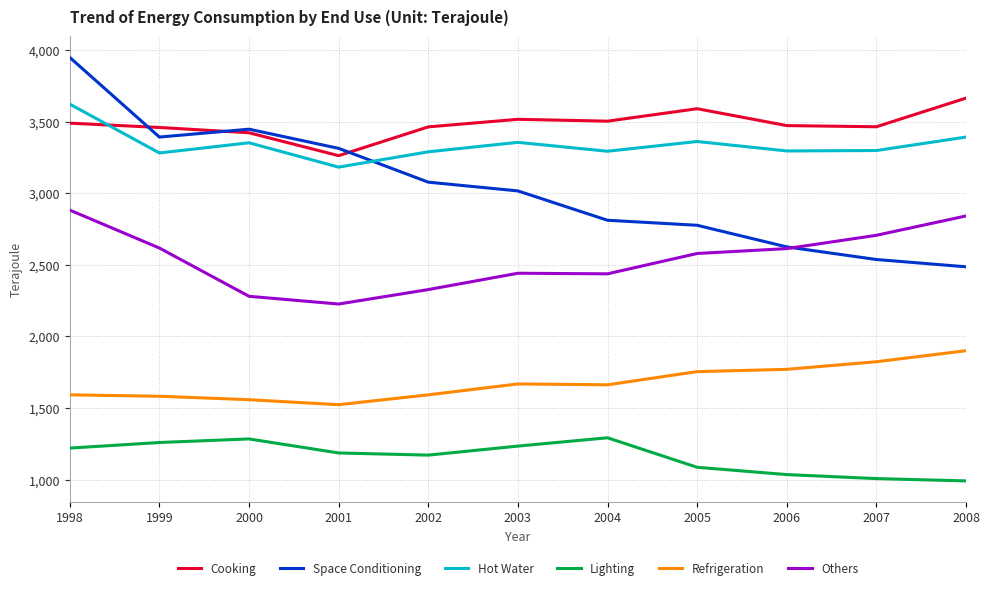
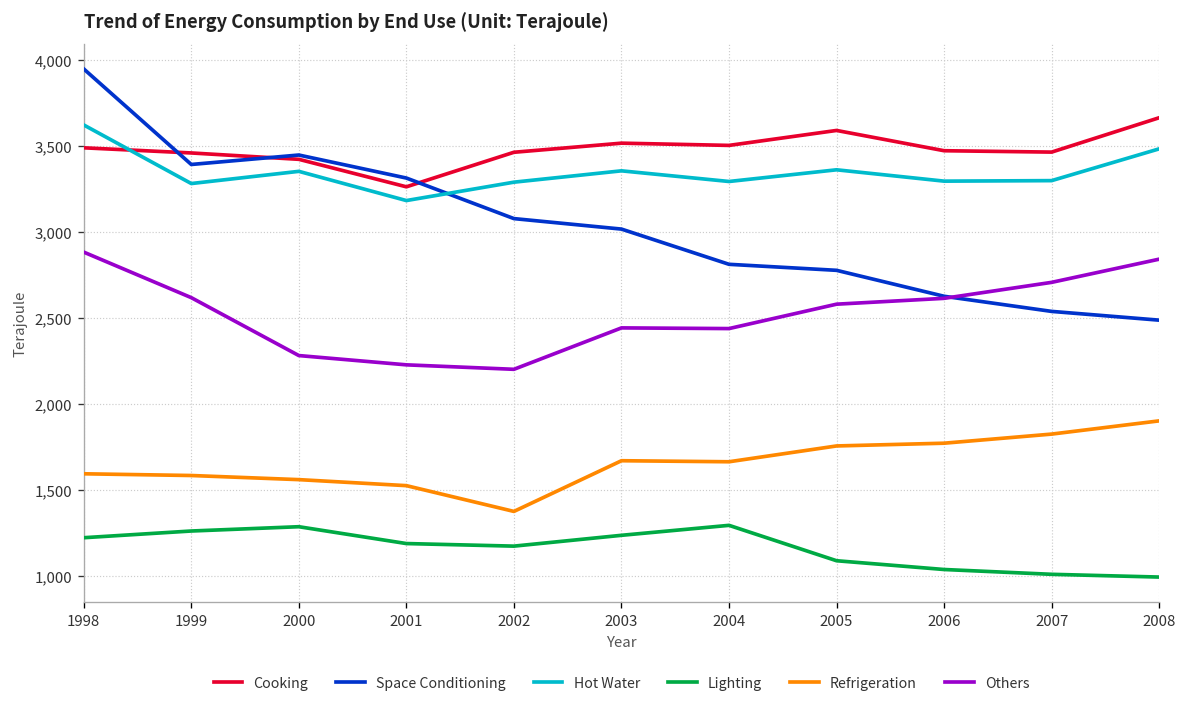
Refrigeration, 2002: 1,590 -> 1,370
Others, 2002: 2,330 -> 2,200
Hot Water, 2008: 3,390 -> 3,480
